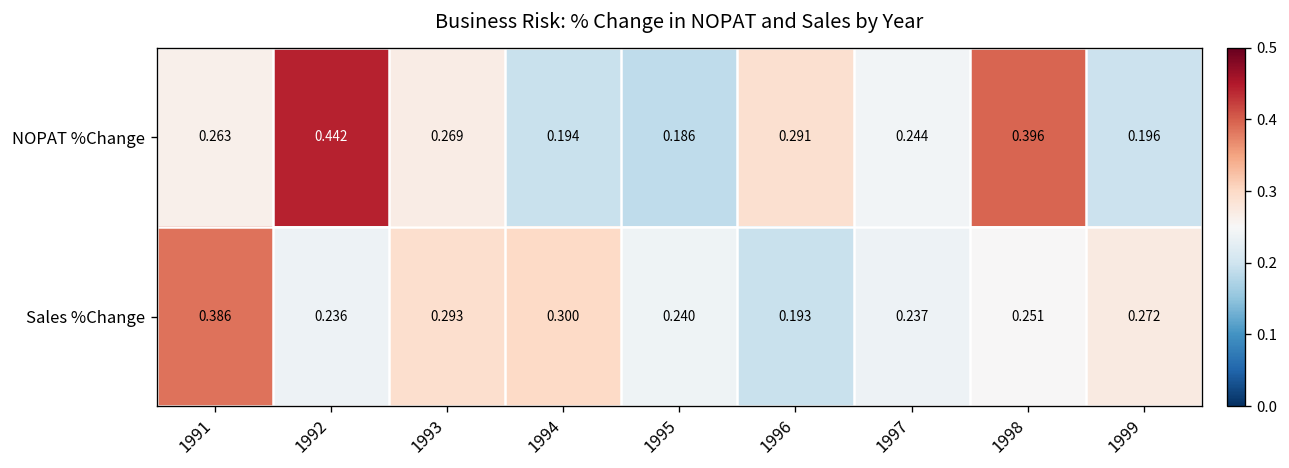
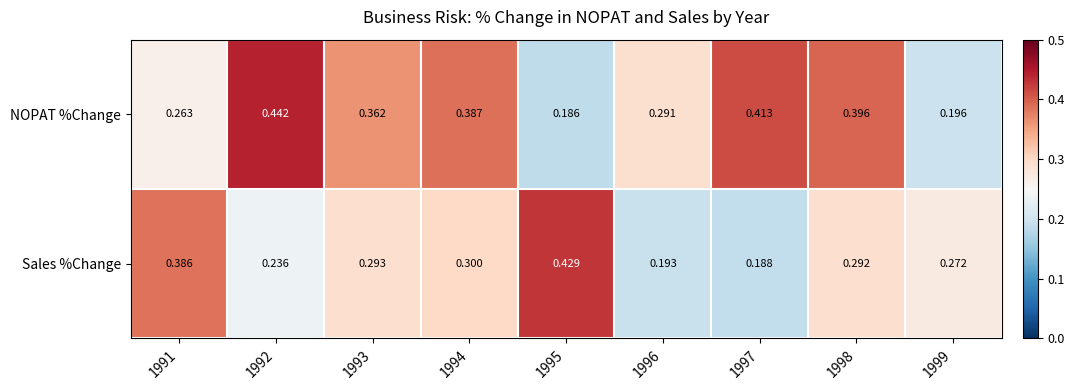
NOPAT %Change, 1993: 0.269 -> 0.362
NOPAT %Change, 1994: 0.194 -> 0.387
NOPAT %Change, 1997: 0.244 -> 0.413
Sales %Change, 1995: 0.240 -> 0.429
Sales %Change, 1997: 0.237 -> 0.188
Sales %Change, 1998: 0.251 -> 0.292
